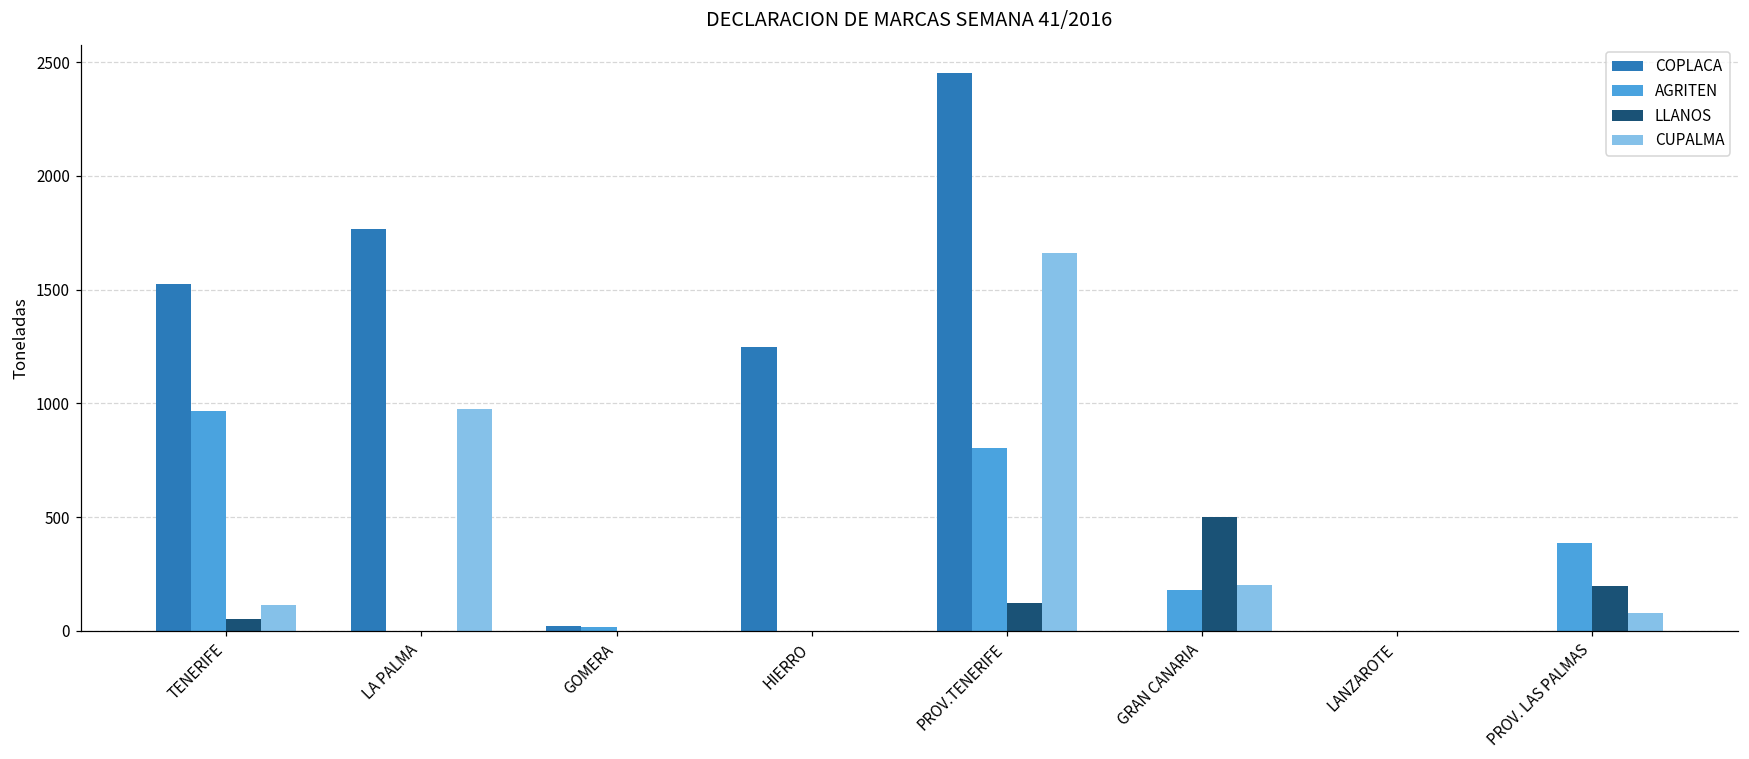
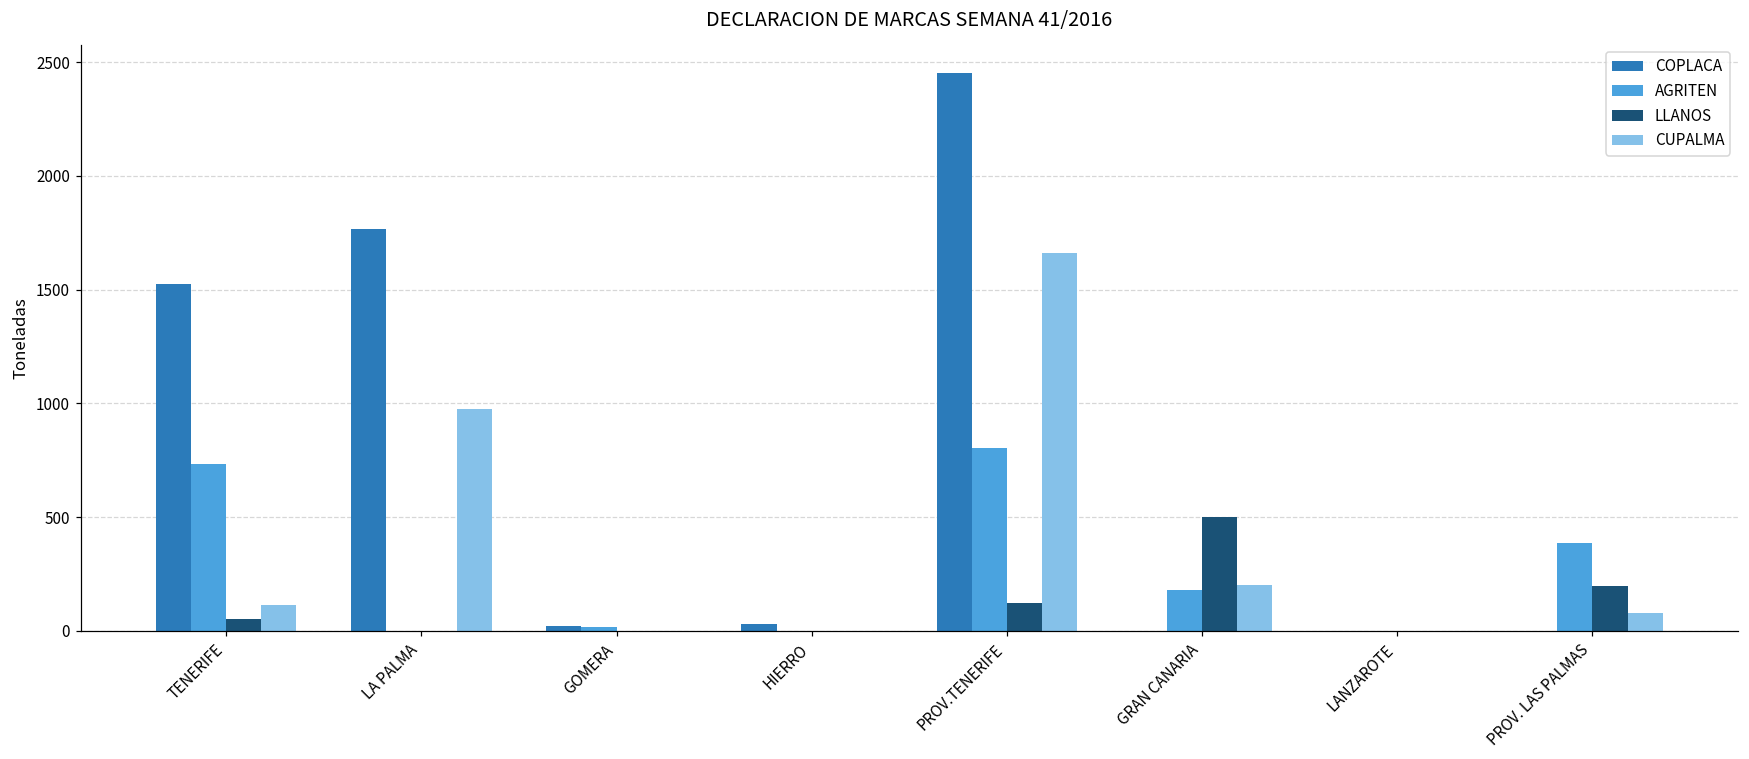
AGRITEN, TENERIFE: 970 -> 730
COPLACA, HIERRO: 1250 -> 30
